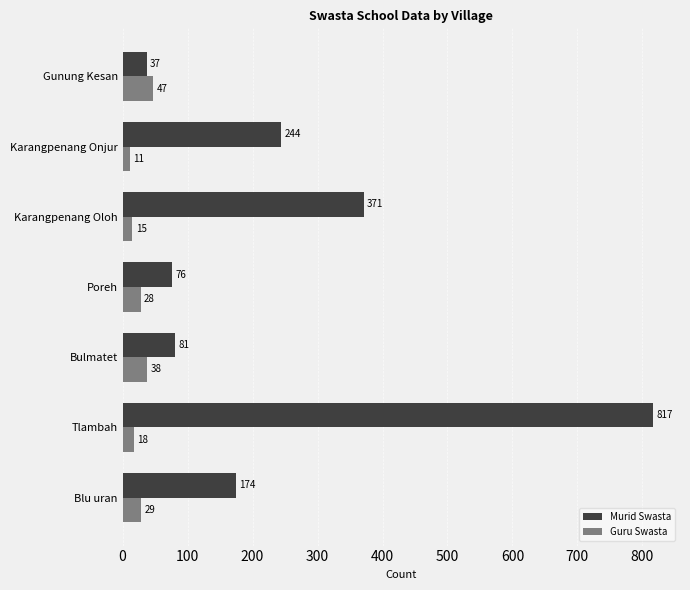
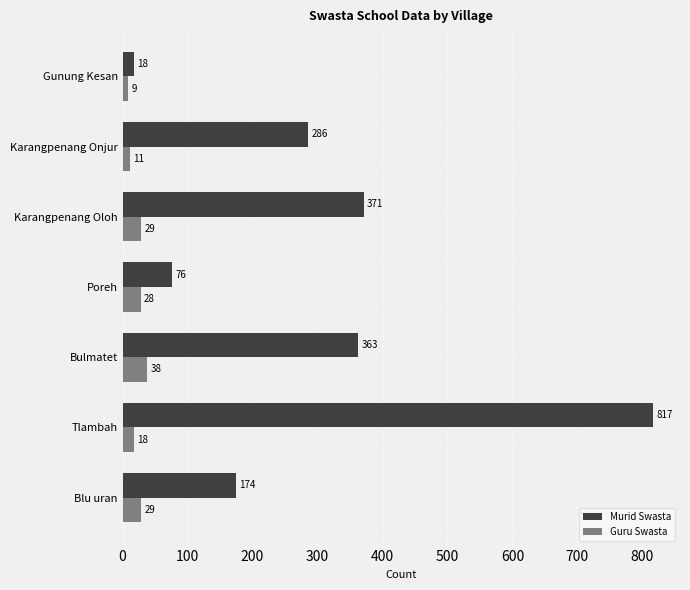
Murid Swasta, Gunung Kesan: 37 -> 18
Guru Swasta, Gunung Kesan: 47 -> 9
Murid Swasta, Karangpenang Onjur: 244 -> 286
Guru Swasta, Karangpenang Oloh: 15 -> 29
Murid Swasta, Bulmatet: 81 -> 363
